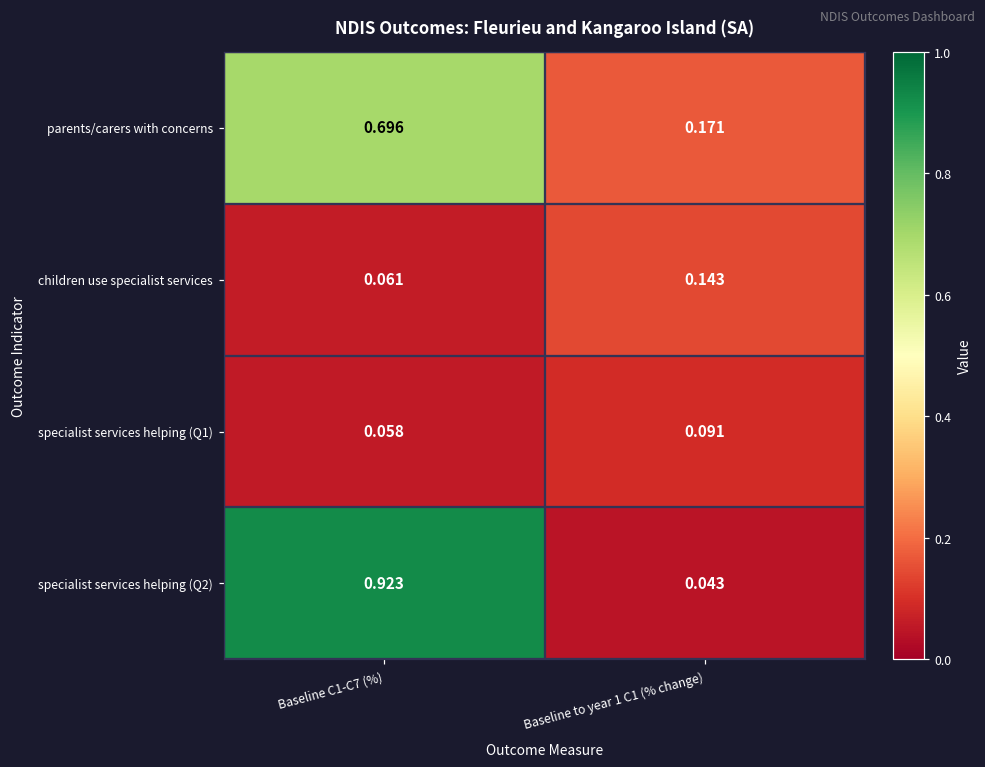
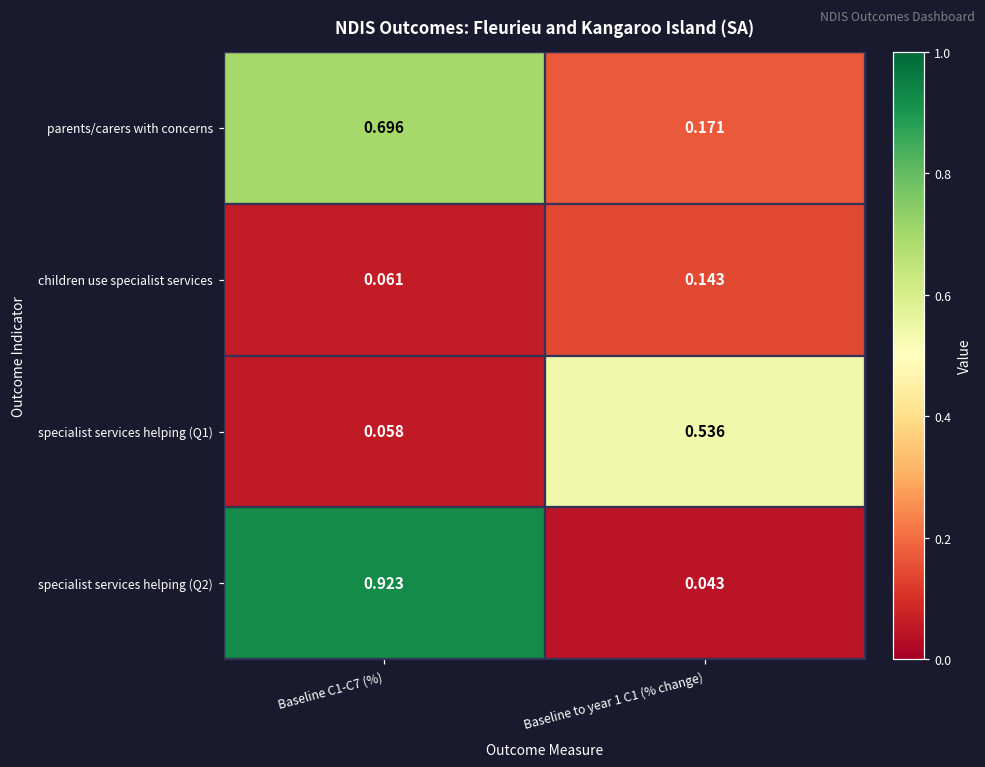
specialist services helping (Q1), Baseline to year 1 C1 (% change): 0.091 -> 0.536
